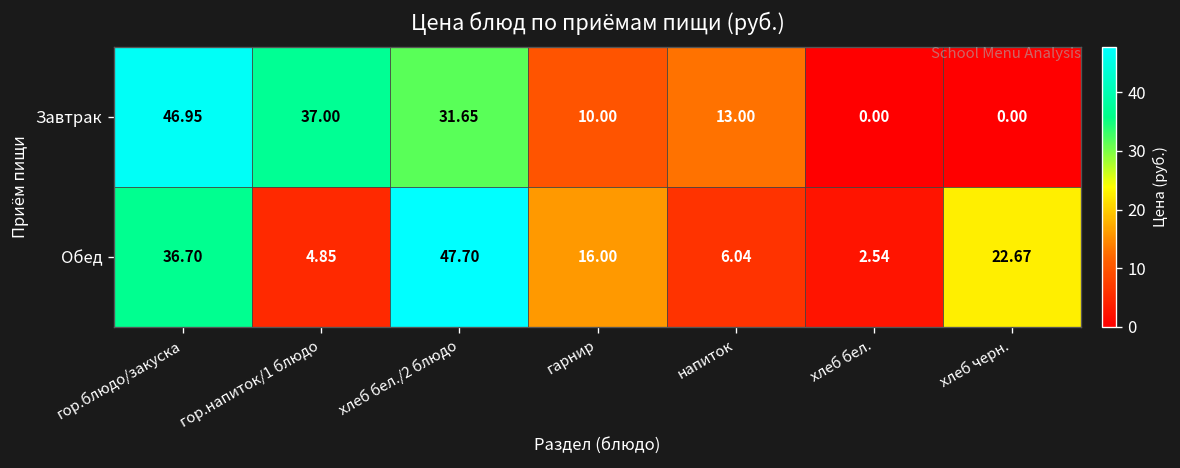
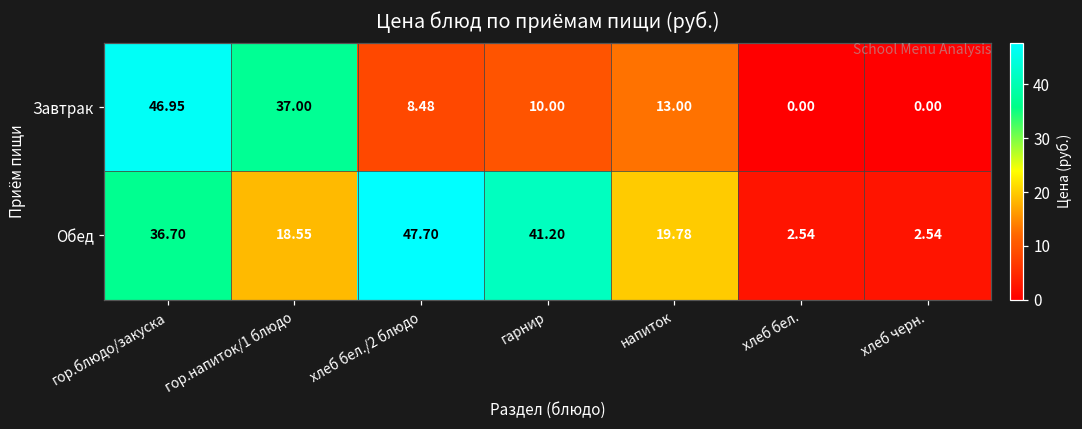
Завтрак, хлеб бел./2 блюдо: 31.65 -> 8.48
Обед, гор.напиток/1 блюдо: 4.85 -> 18.55
Обед, гарнир: 16.00 -> 41.20
Обед, напиток: 6.04 -> 19.78
Обед, хлеб черн.: 22.67 -> 2.54
